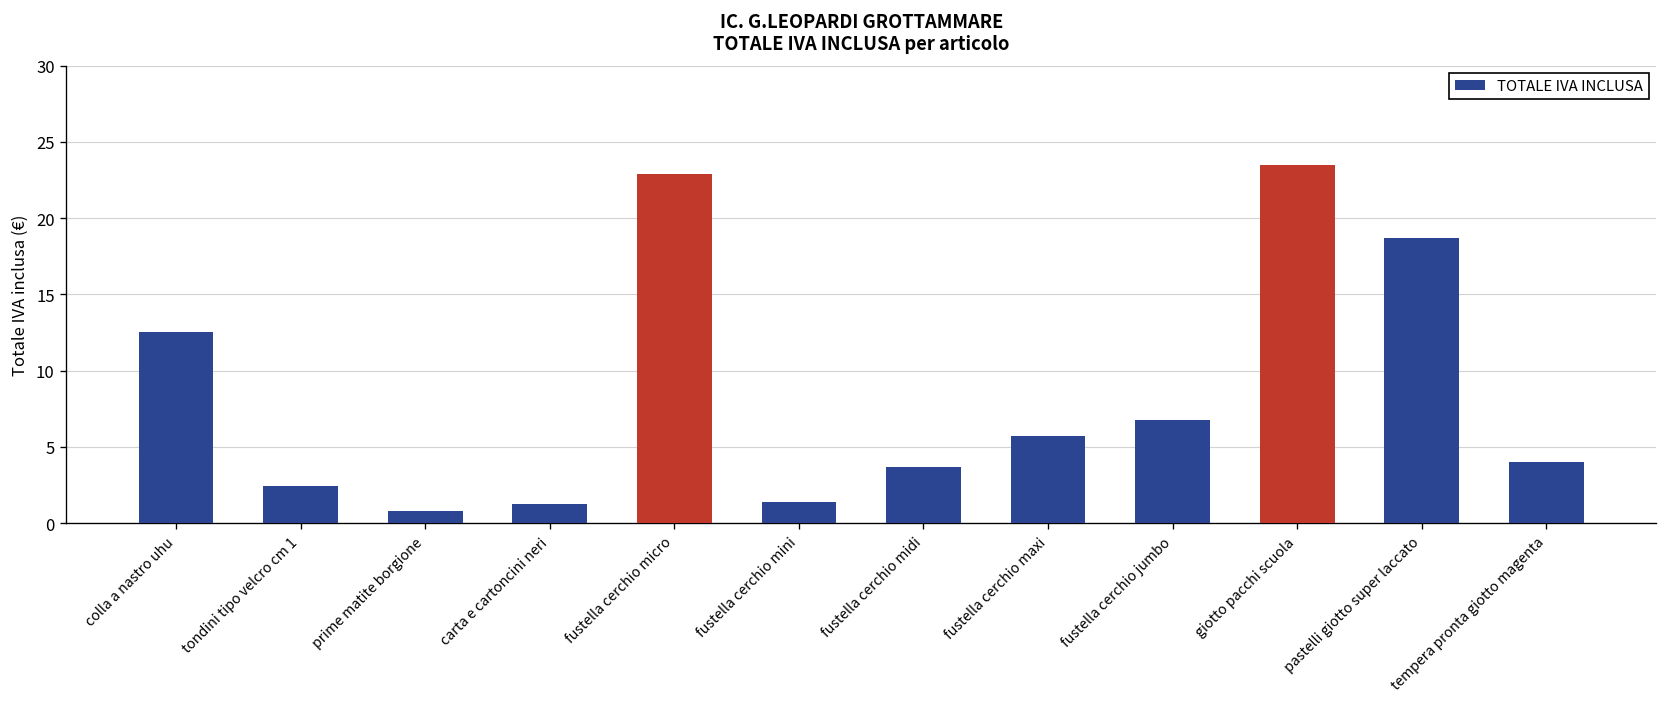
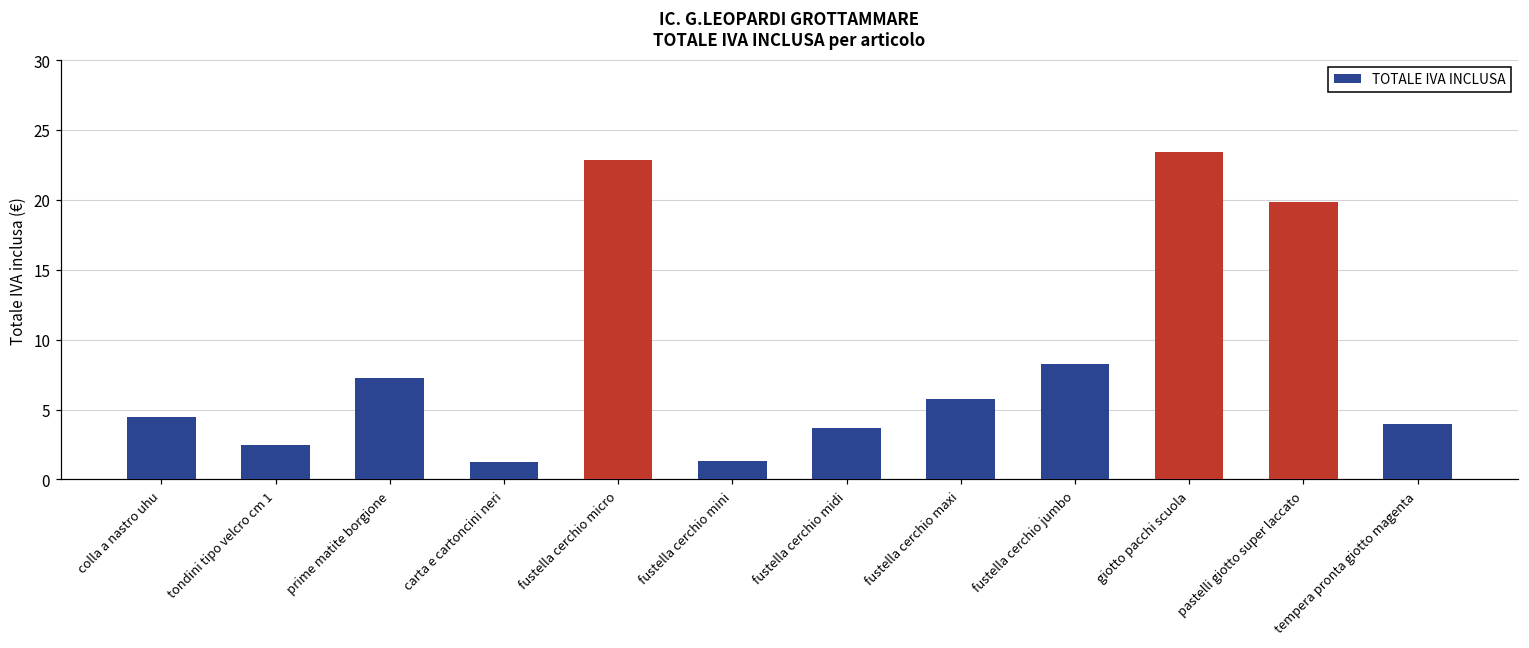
colla a nastro uhu: 12.5 -> 4.5
prime matite borgione: 0.8 -> 7.3
fustella cerchio jumbo: 6.7 -> 8.3
pastelli giotto super laccato: 18.7 -> 19.9
